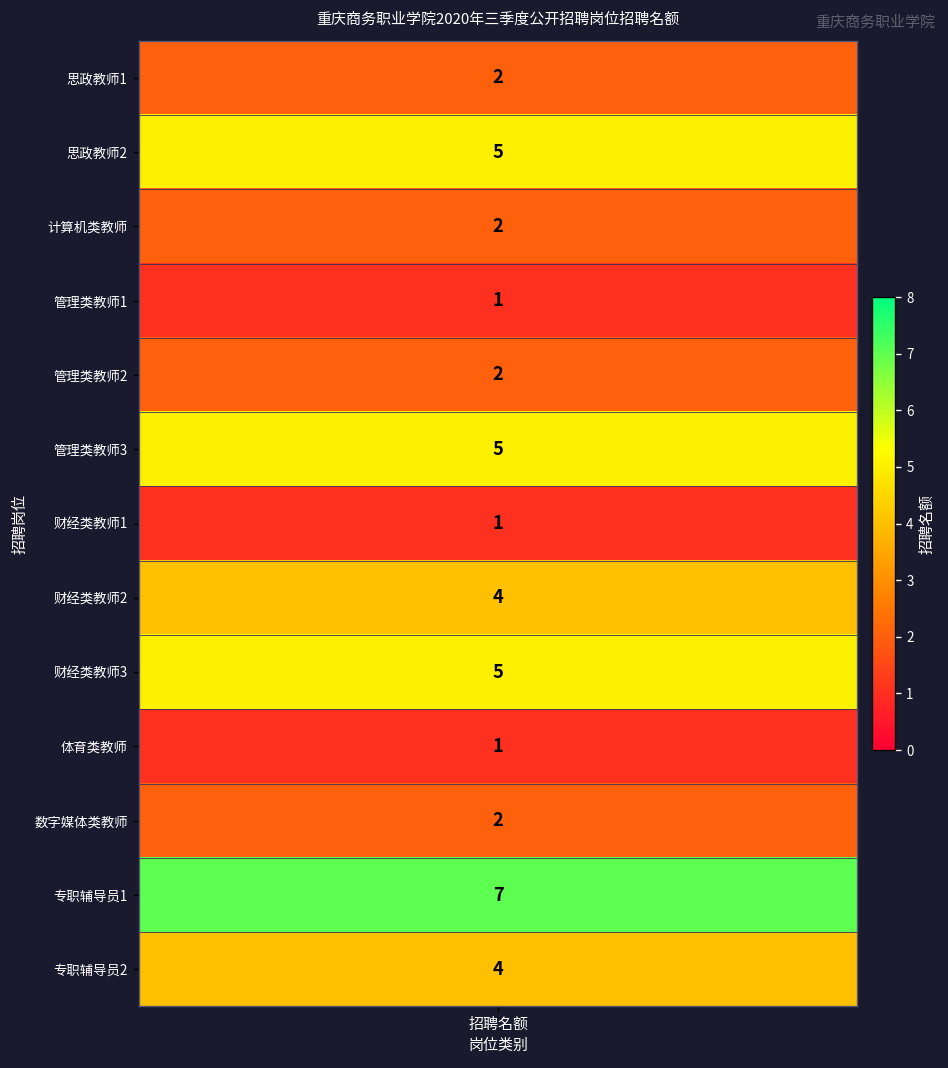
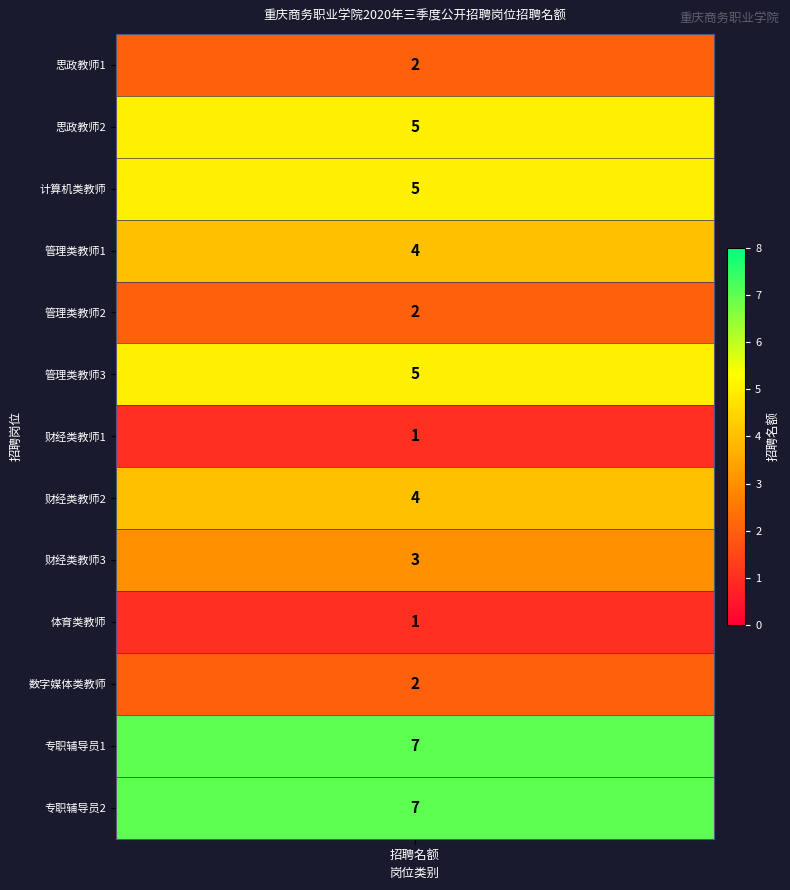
计算机类教师, 招聘名额: 2 -> 5
管理类教师1, 招聘名额: 1 -> 4
财经类教师3, 招聘名额: 5 -> 3
专职辅导员2, 招聘名额: 4 -> 7
